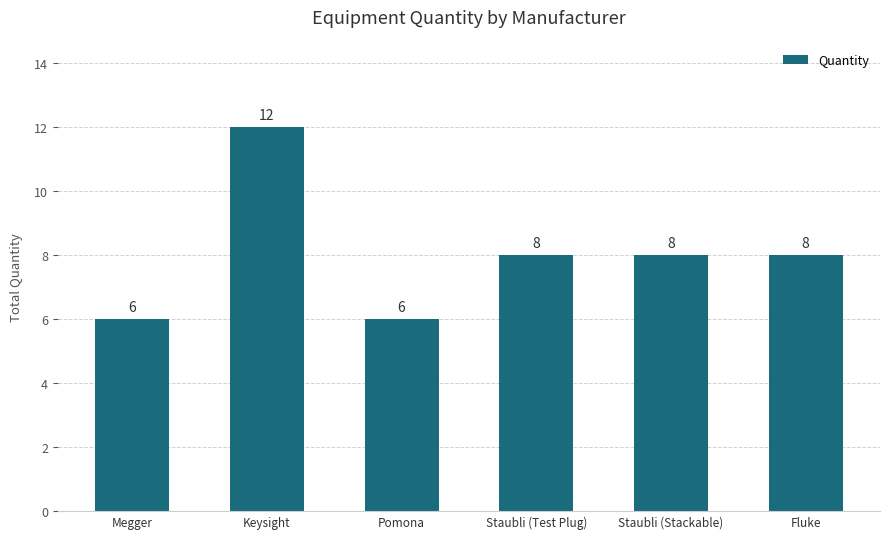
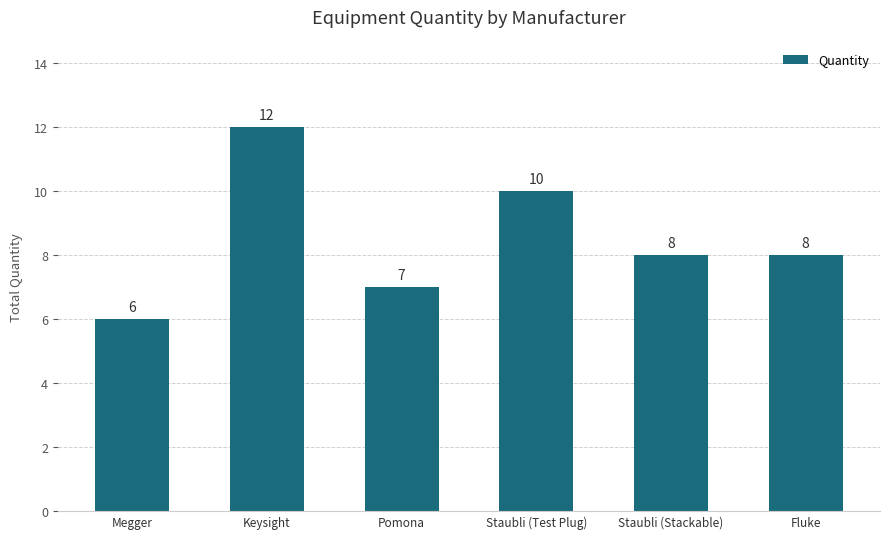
Pomona: 6 -> 7
Staubli (Test Plug): 8 -> 10
